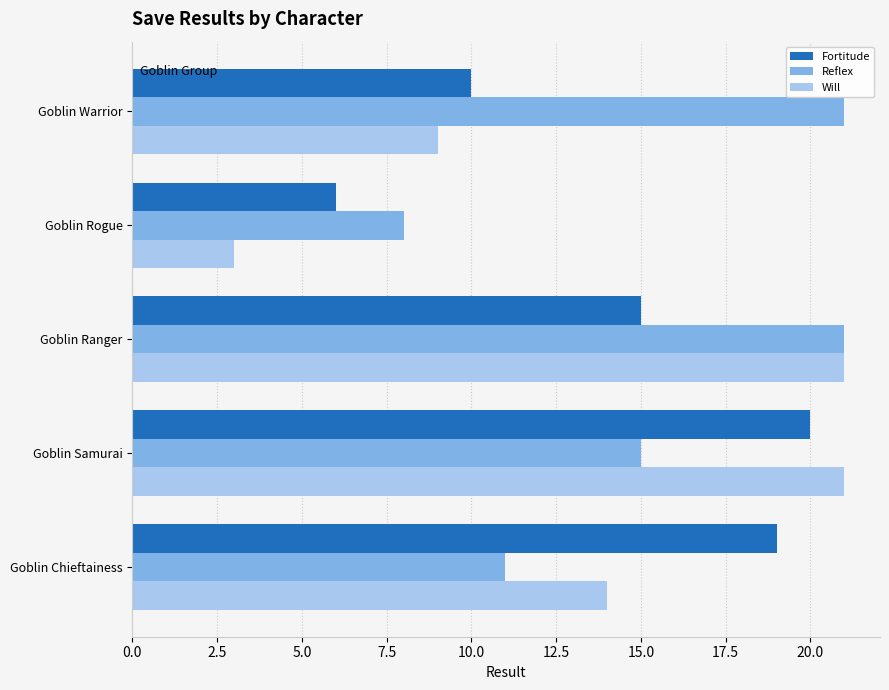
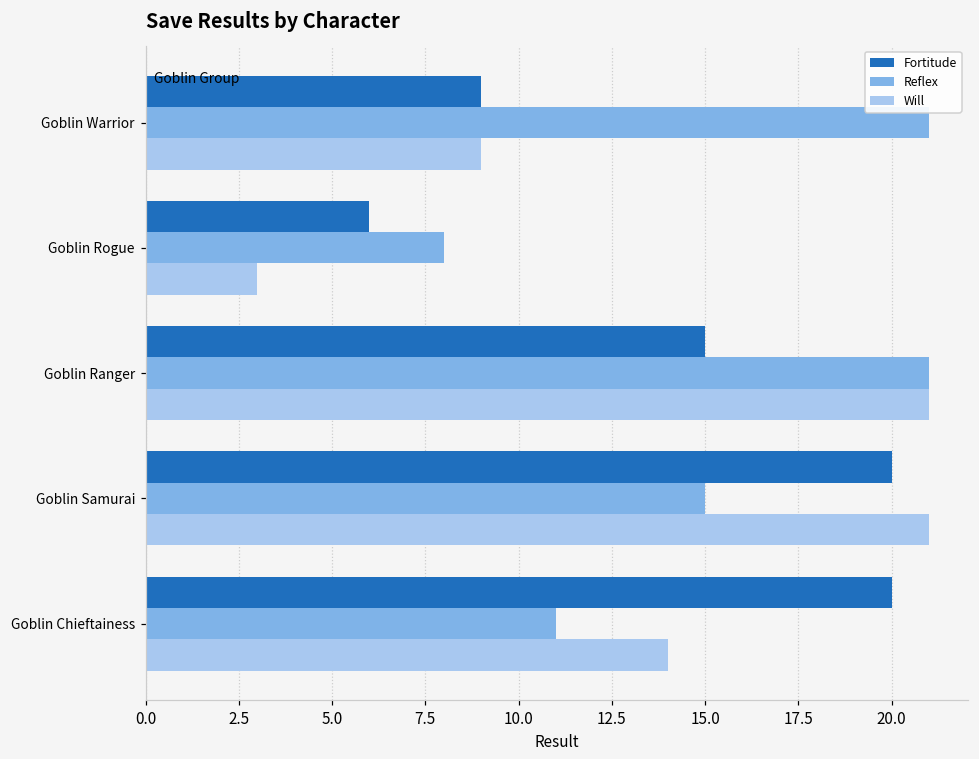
Fortitude, Goblin Warrior: 10 -> 9
Fortitude, Goblin Chieftainess: 19 -> 20
